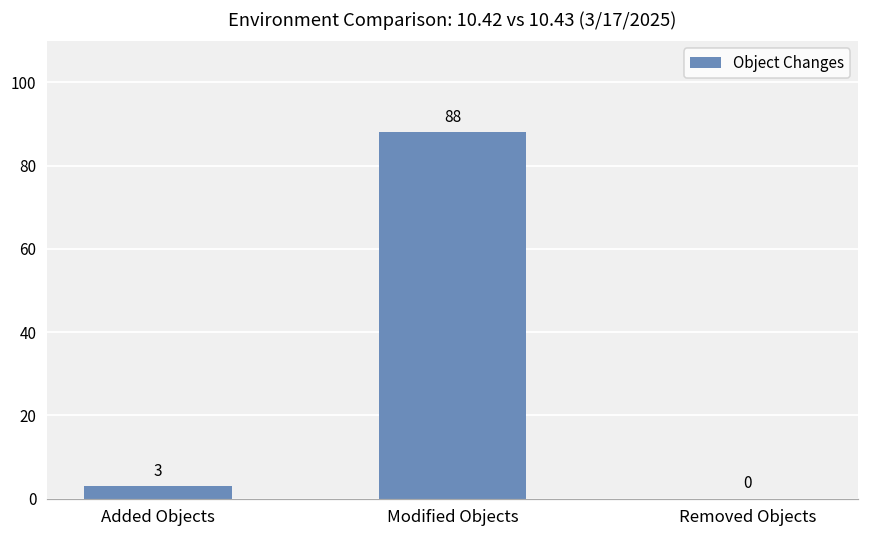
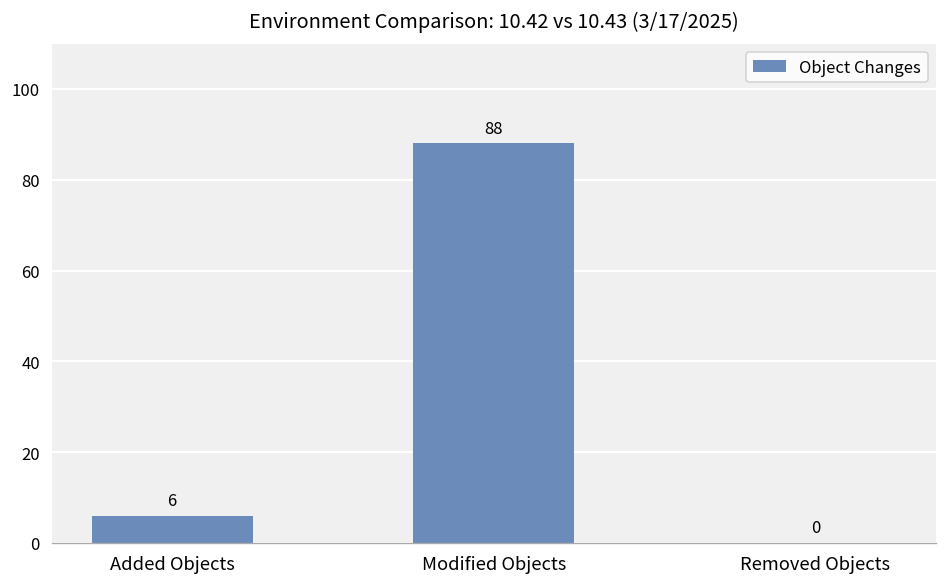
Added Objects: 3 -> 6
